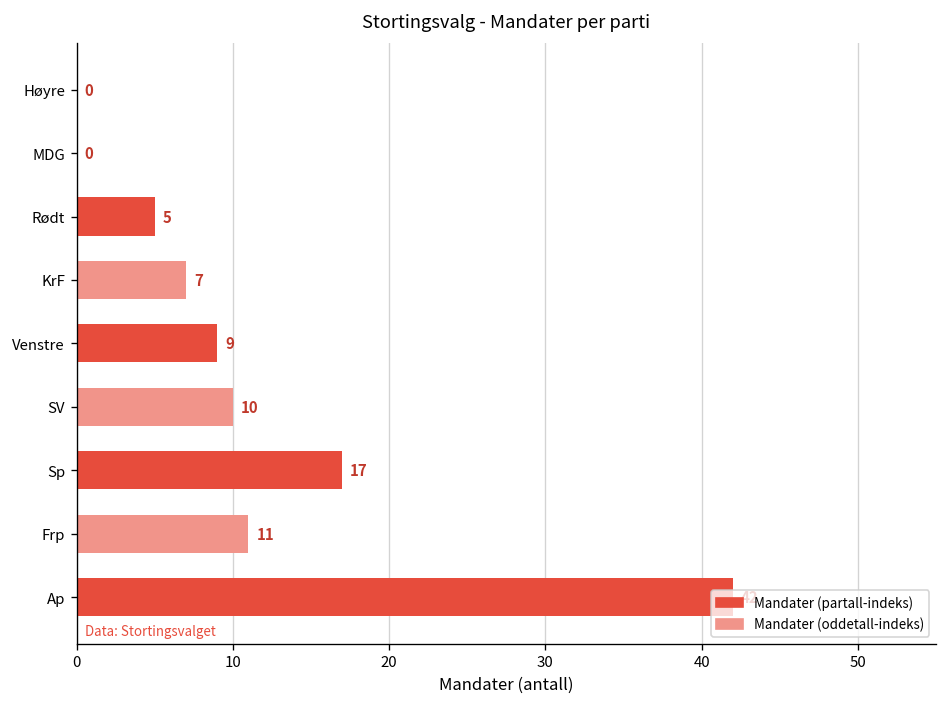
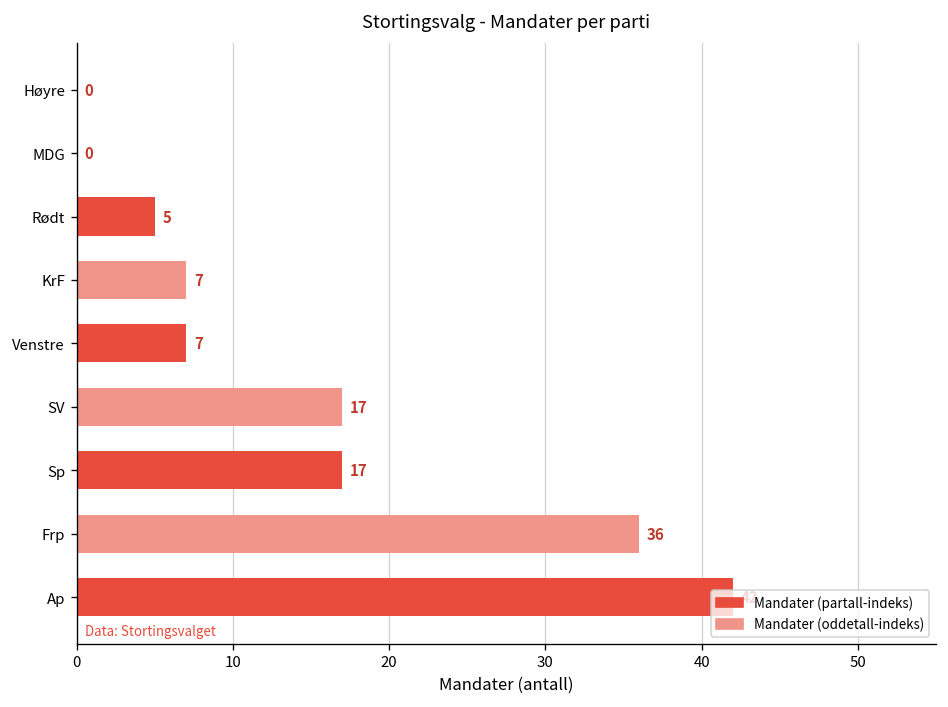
Venstre: 9 -> 7
SV: 10 -> 17
Frp: 11 -> 36
